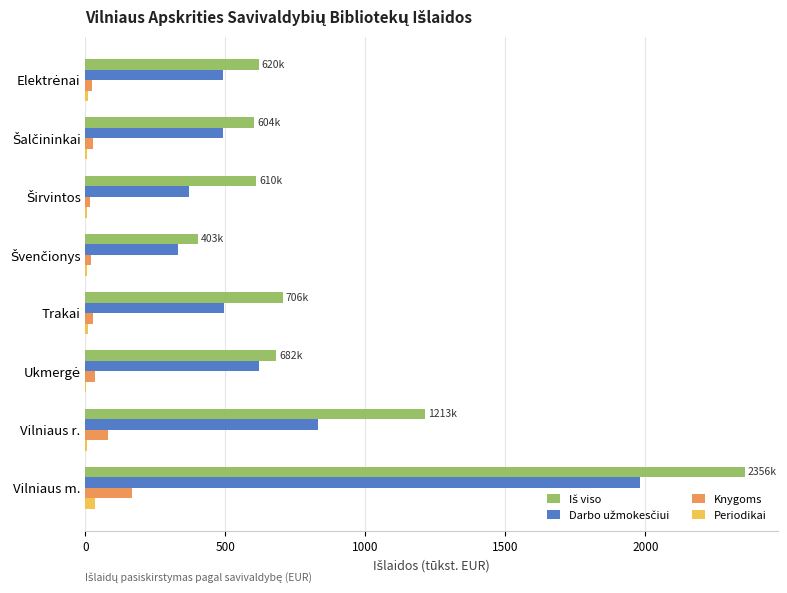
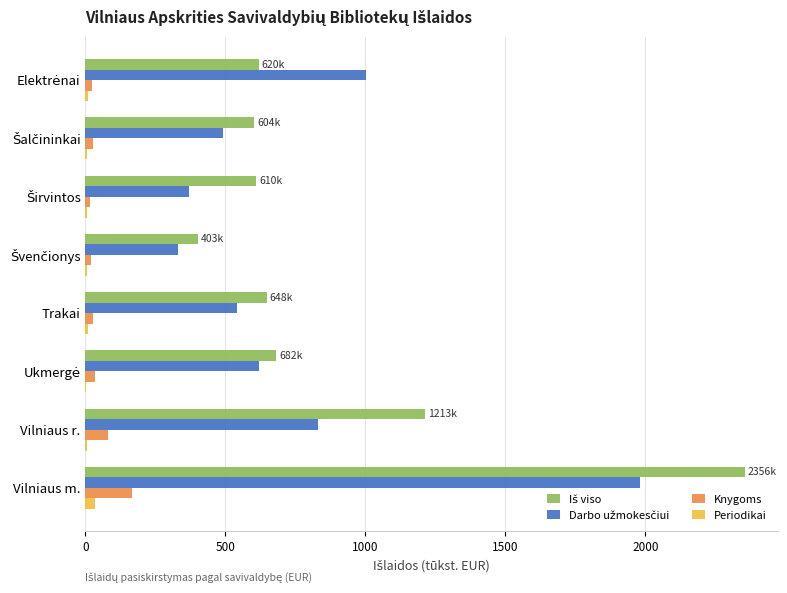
Darbo užmokesčiui, Elektrėnai: 490 -> 1000
Iš viso, Trakai: 706k -> 648k
Darbo užmokesčiui, Trakai: 490 -> 540
